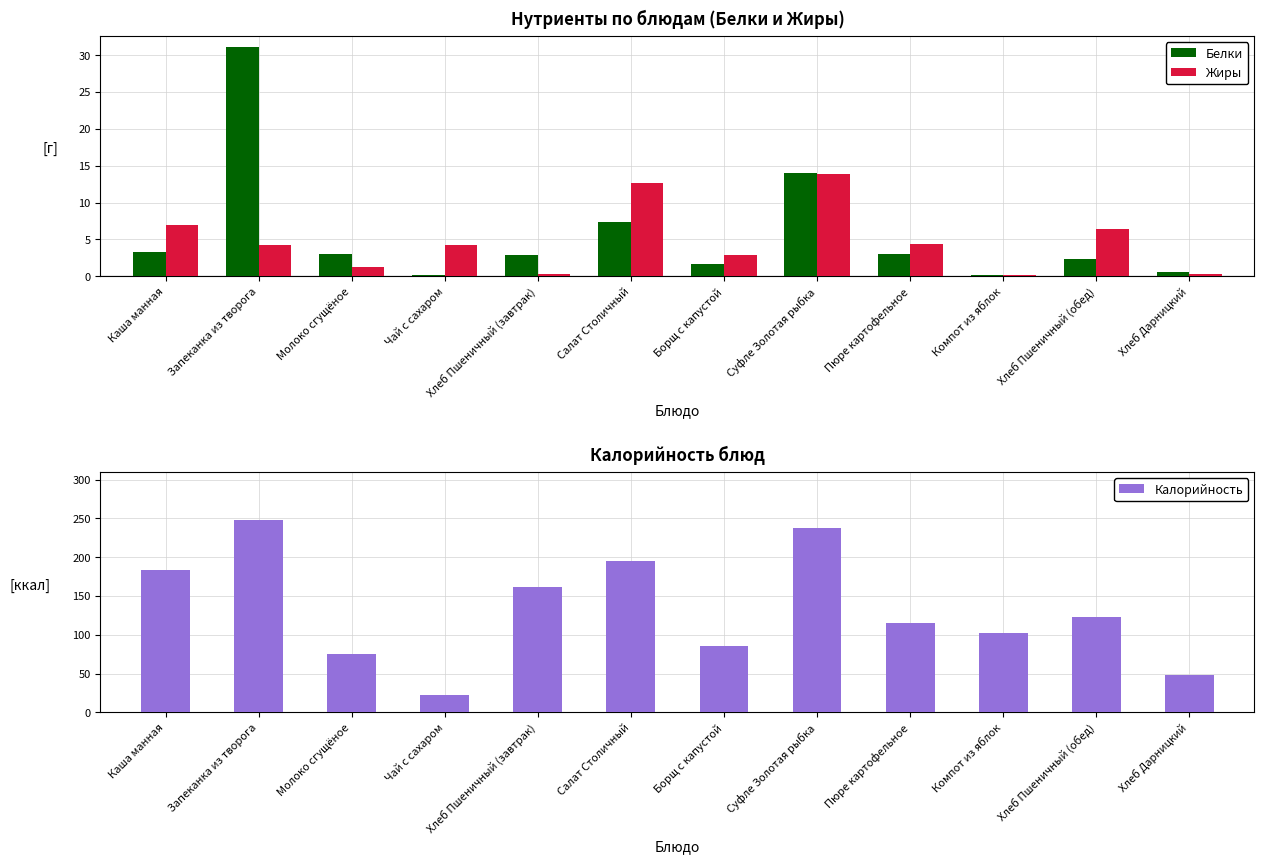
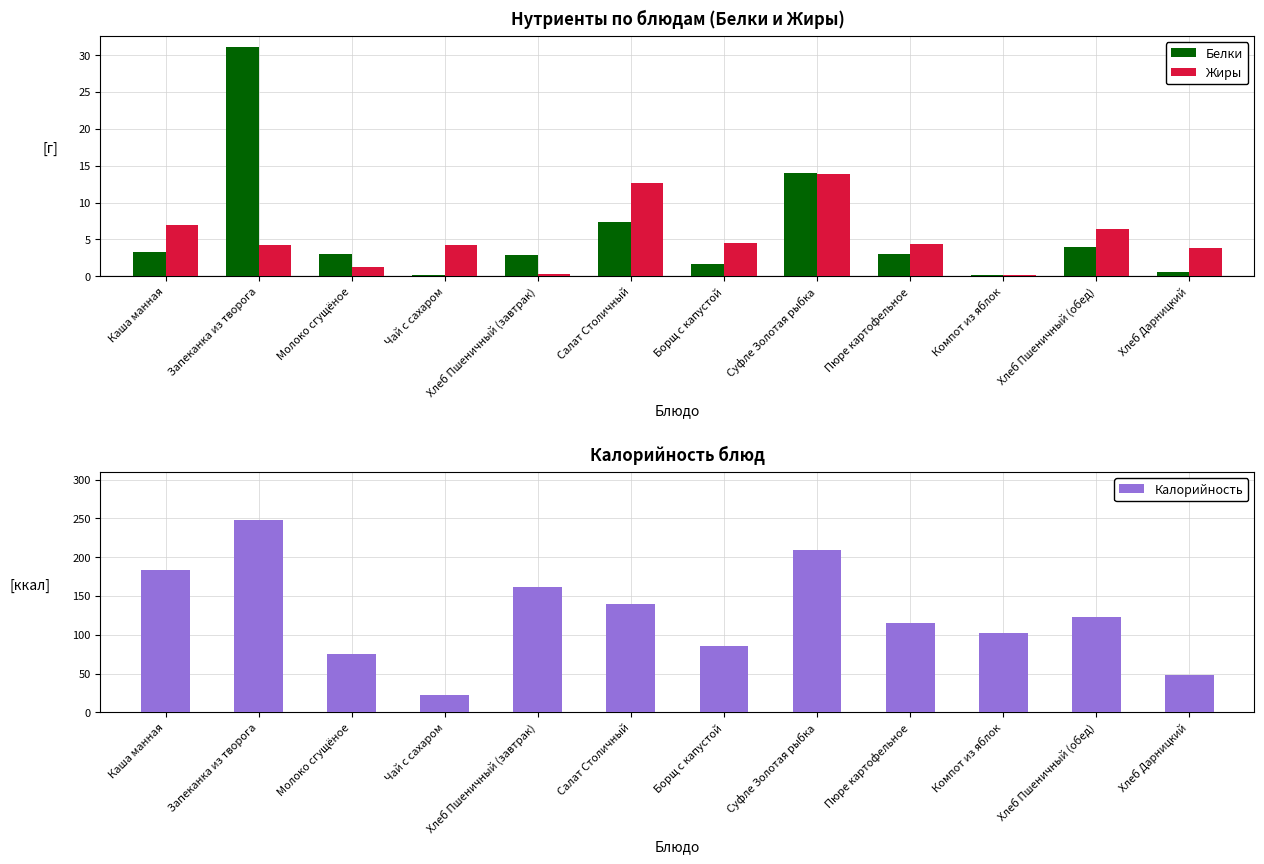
Нутриенты по блюдам (Белки и Жиры), Жиры, Борщ с капустой: 3 -> 4
Нутриенты по блюдам (Белки и Жиры), Белки, Хлеб Пшеничный (обед): 2 -> 4
Нутриенты по блюдам (Белки и Жиры), Жиры, Хлеб Дарницкий: 0 -> 4
Калорийность блюд, Салат Столичный: 190 -> 140
Калорийность блюд, Суфле Золотая рыбка: 240 -> 210
